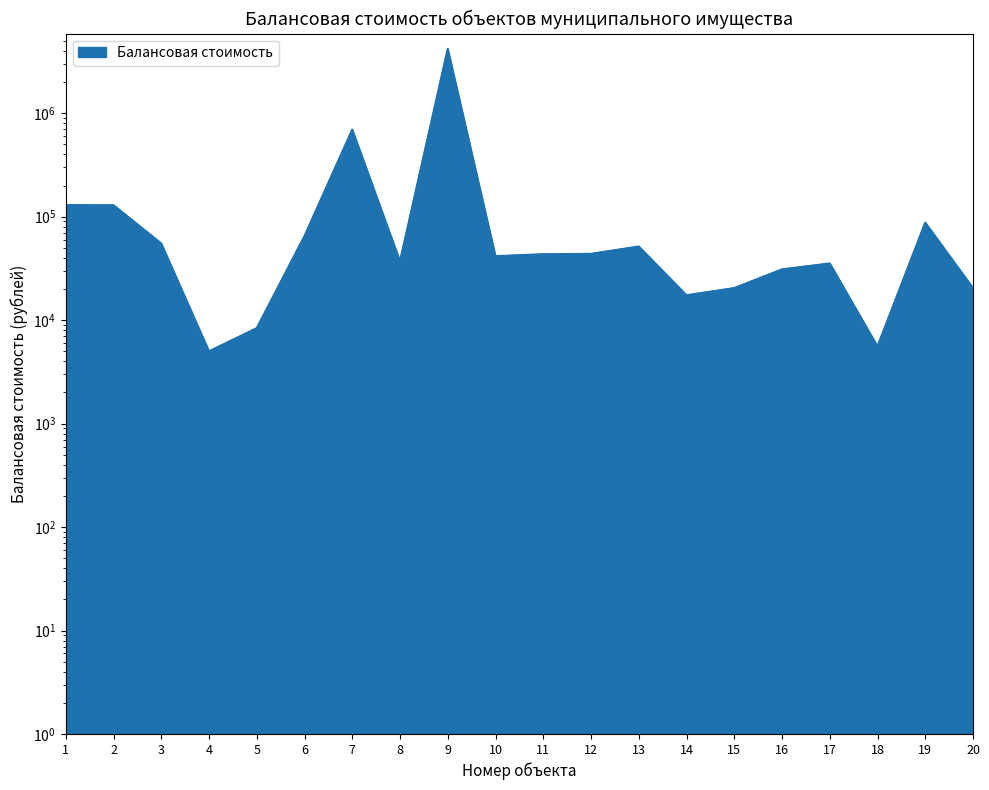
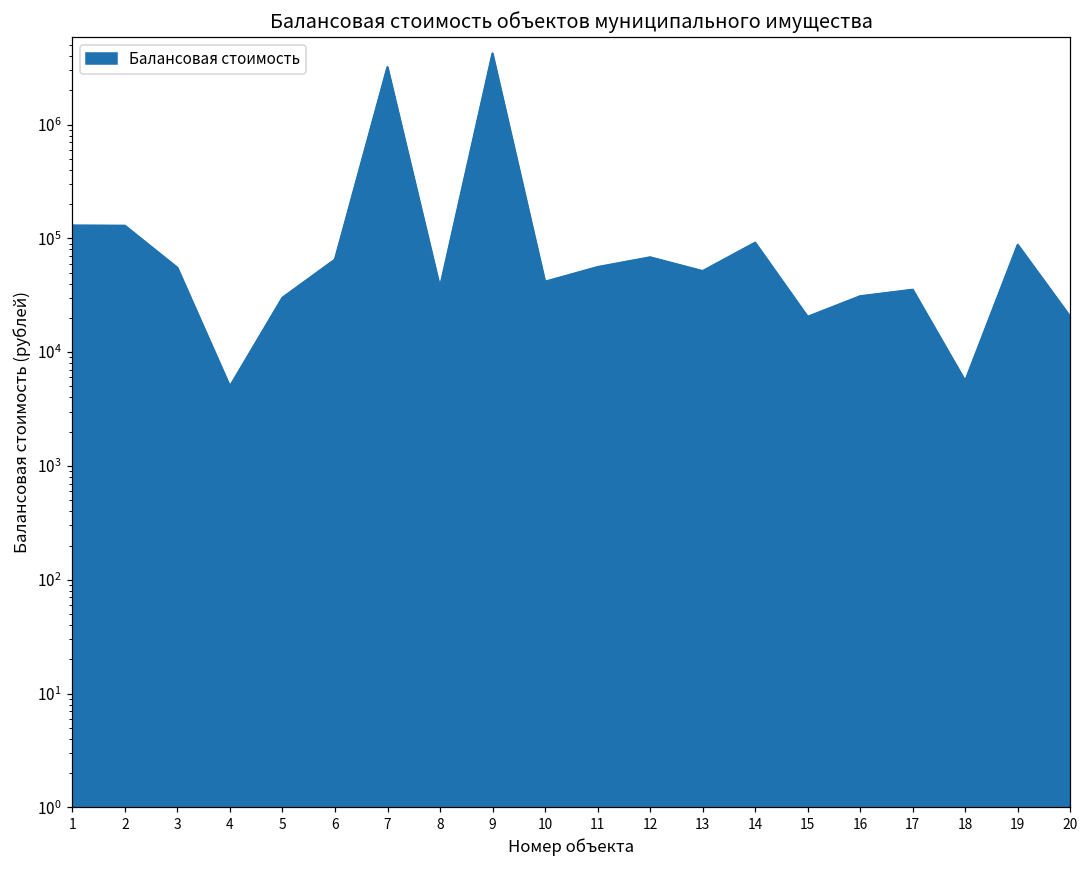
5: 8000 -> 30000
7: 700000 -> 3200000
11: 43000 -> 60000
12: 44000 -> 70000
14: 17000 -> 90000
